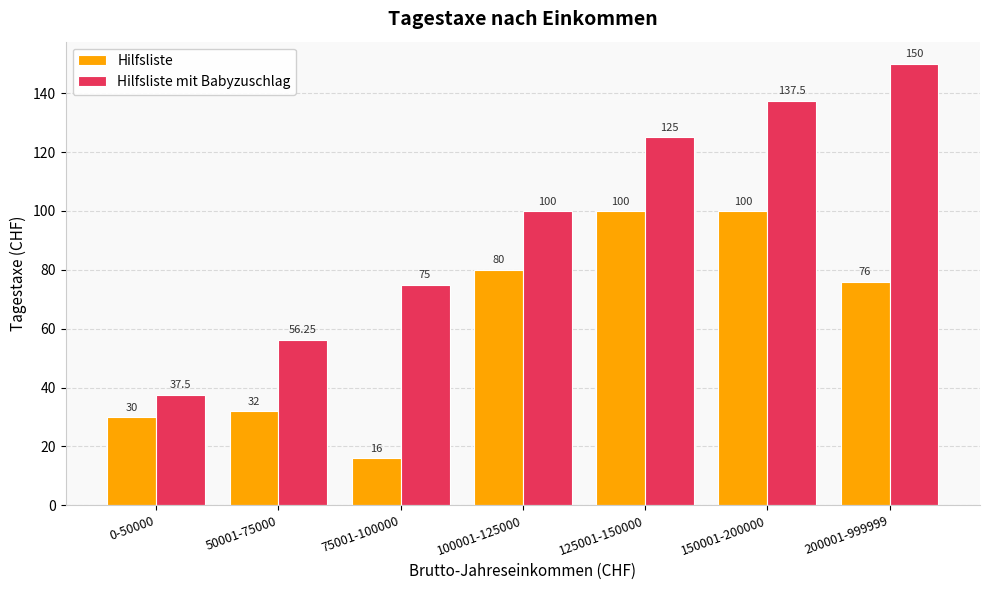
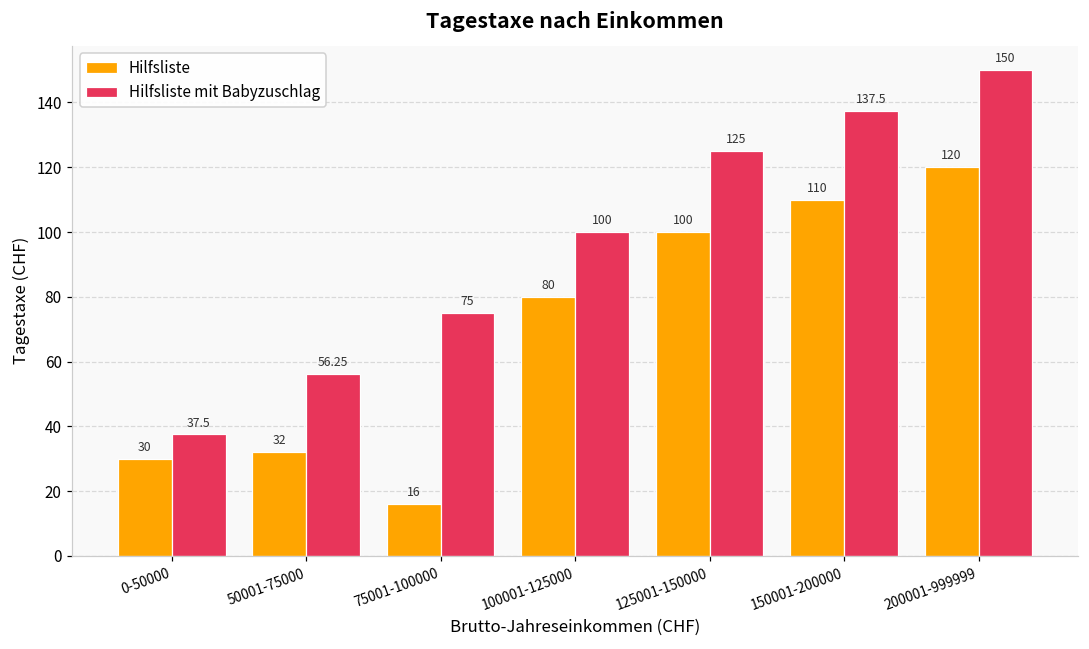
Hilfsliste, 150001-200000: 100 -> 110
Hilfsliste, 200001-999999: 76 -> 120
